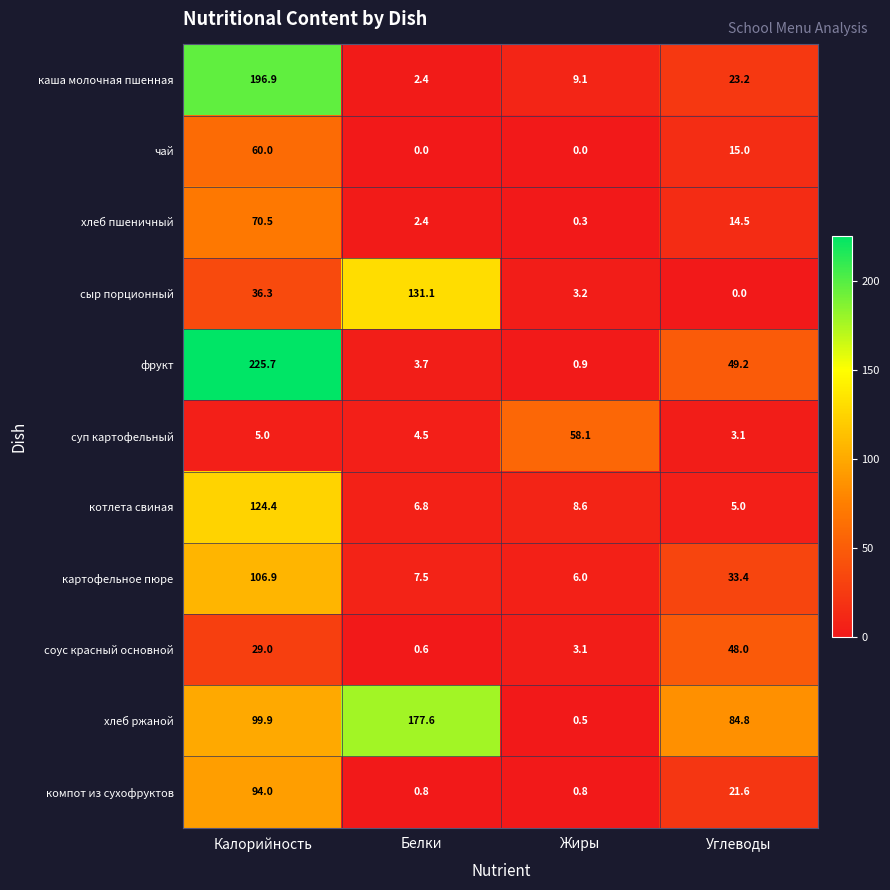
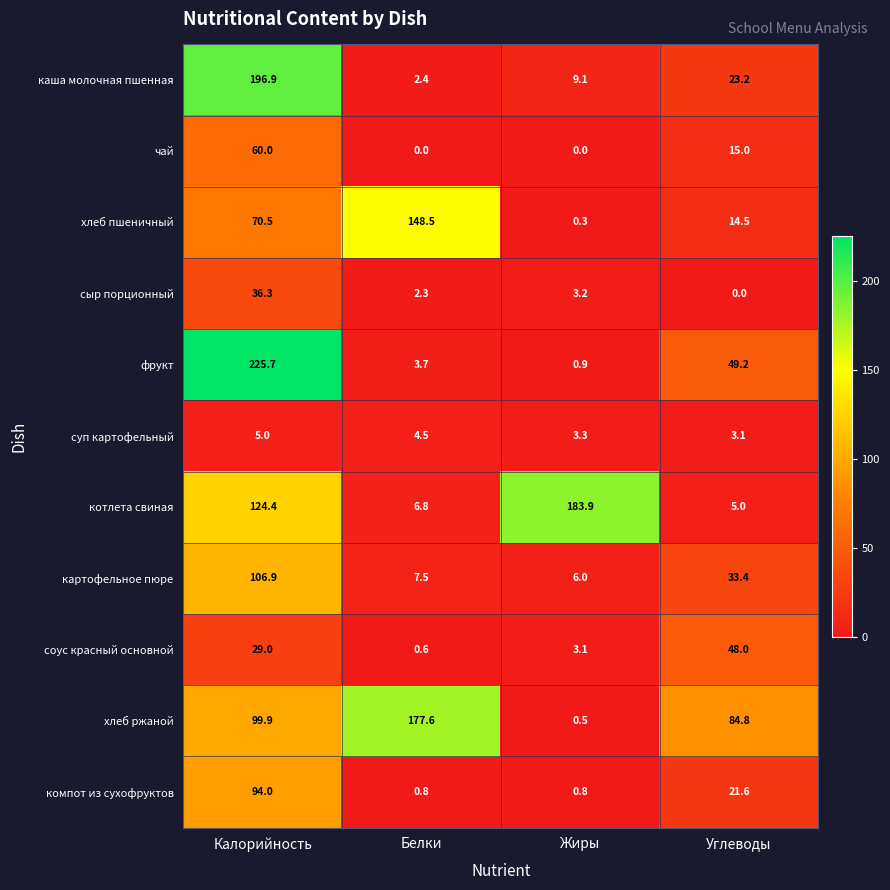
хлеб пшеничный, Белки: 2.4 -> 148.5
сыр порционный, Белки: 131.1 -> 2.3
суп картофельный, Жиры: 58.1 -> 3.3
котлета свиная, Жиры: 8.6 -> 183.9
